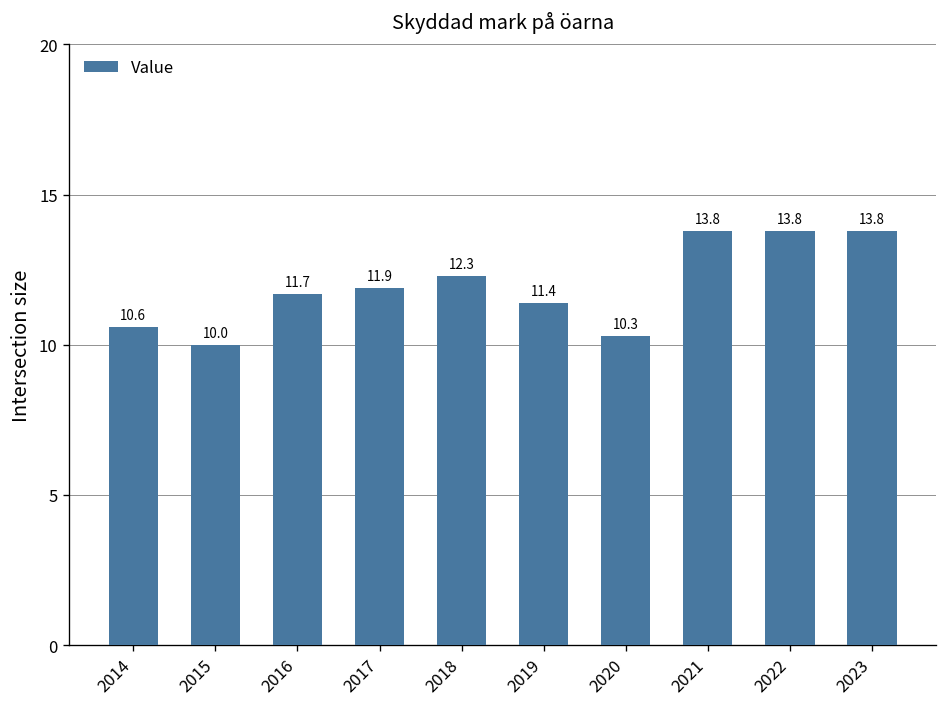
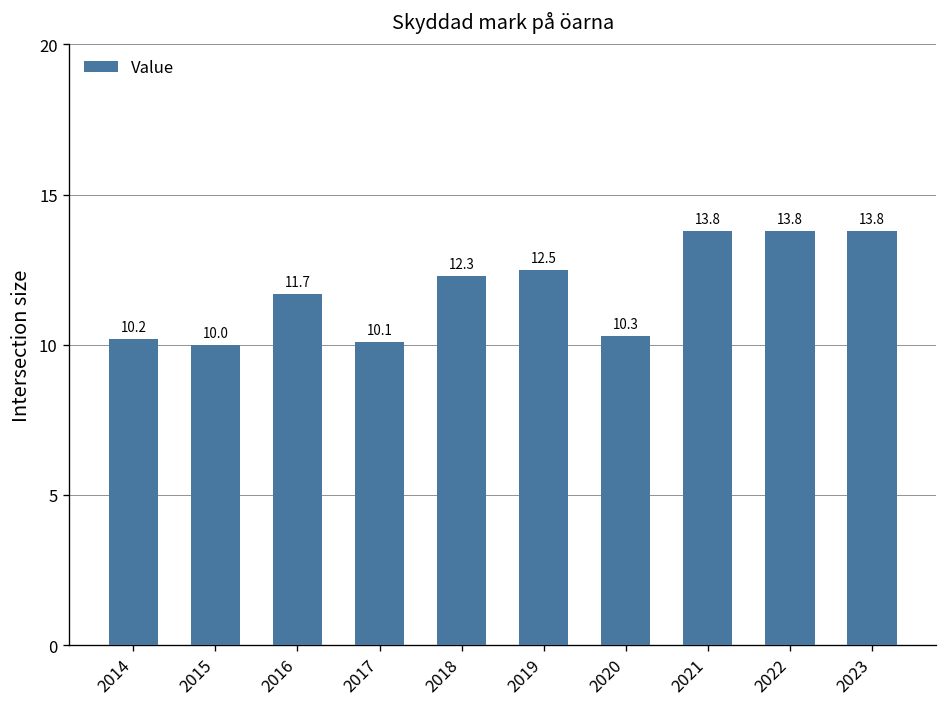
2014: 10.6 -> 10.2
2017: 11.9 -> 10.1
2019: 11.4 -> 12.5
